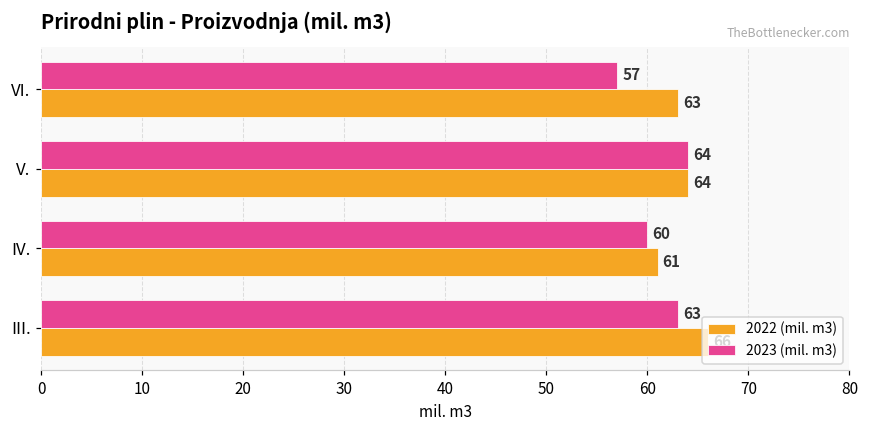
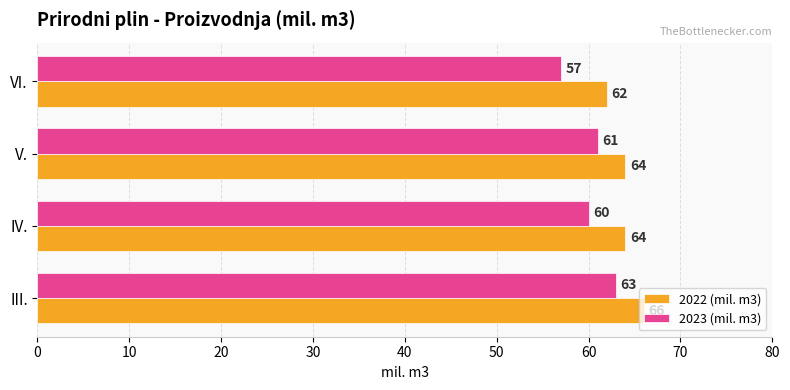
2022 (mil. m3), VI.: 63 -> 62
2023 (mil. m3), V.: 64 -> 61
2022 (mil. m3), IV.: 61 -> 64
